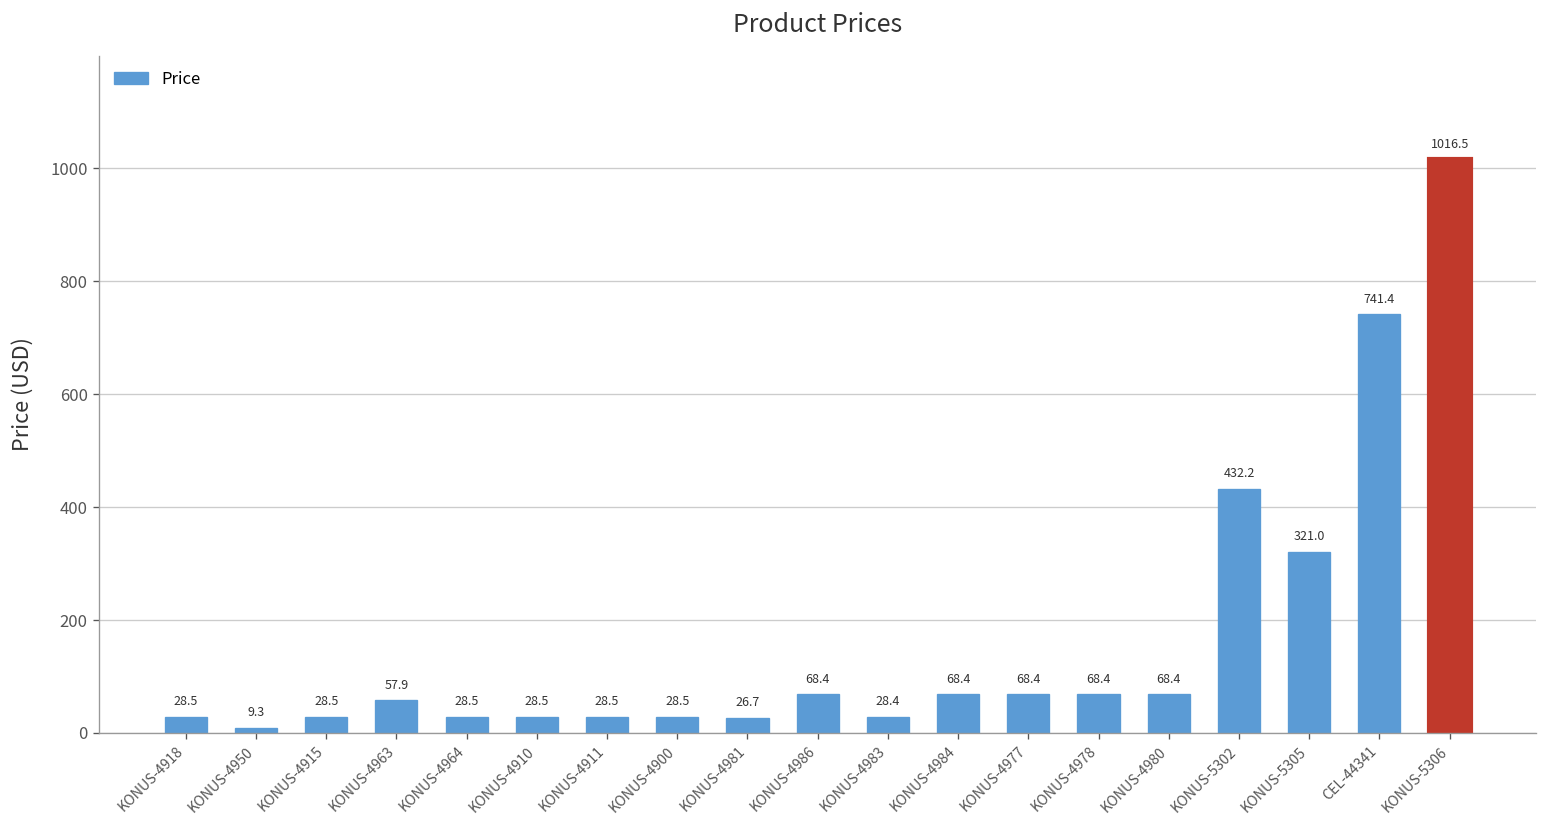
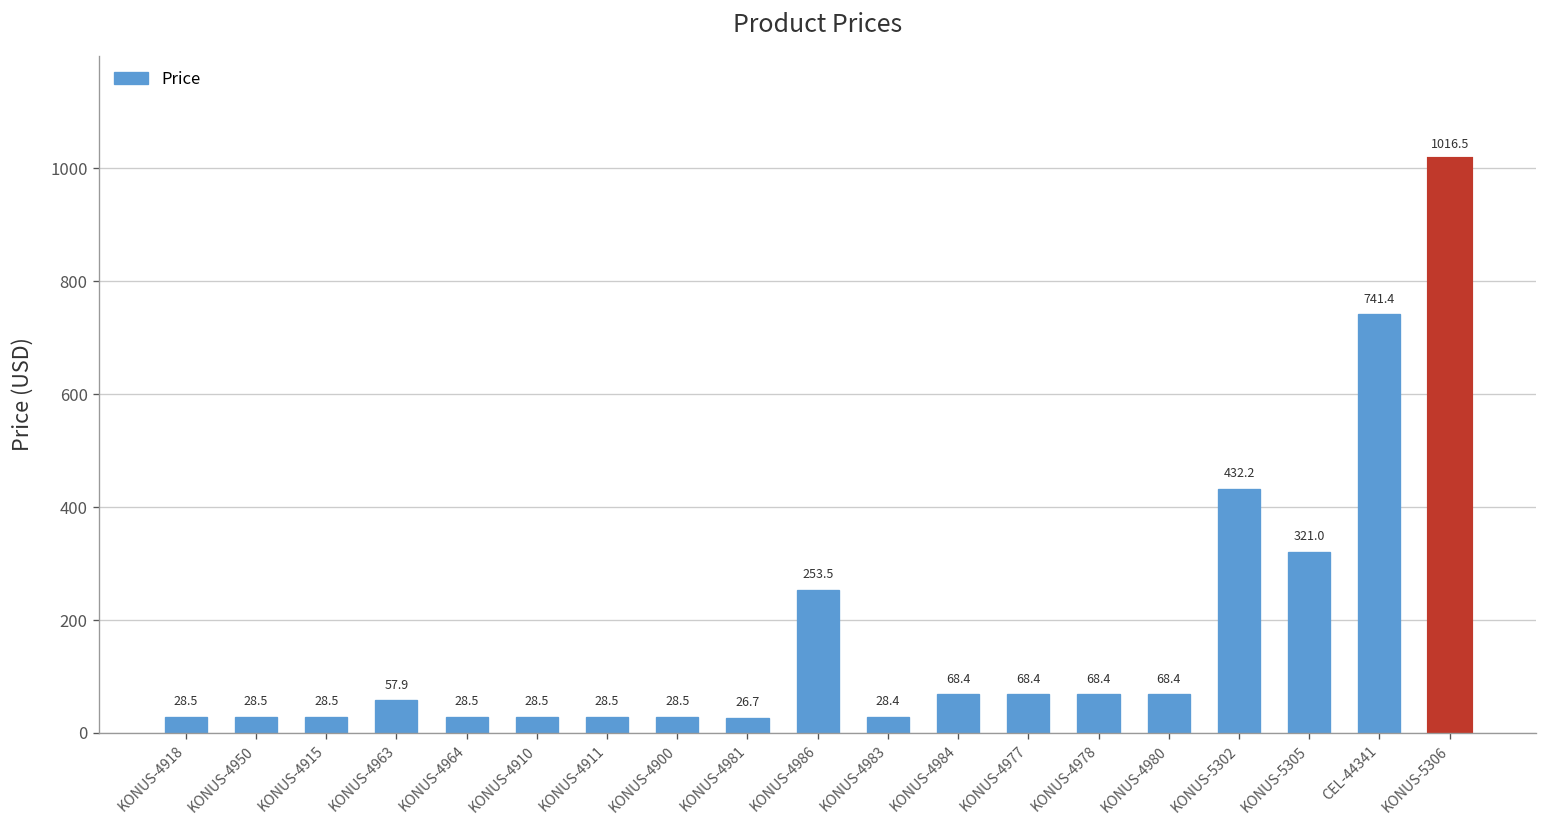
KONUS-4950: 9.3 -> 28.5
KONUS-4986: 68.4 -> 253.5
